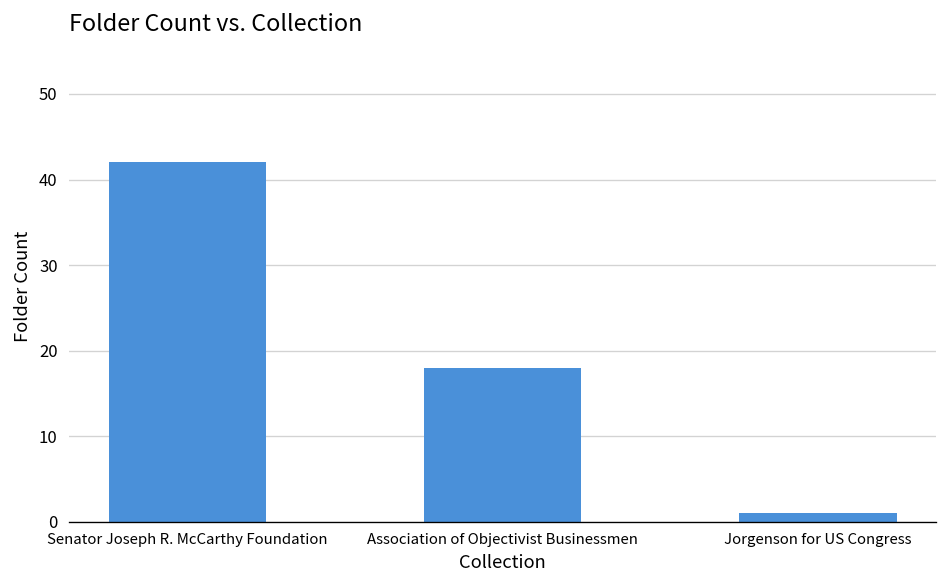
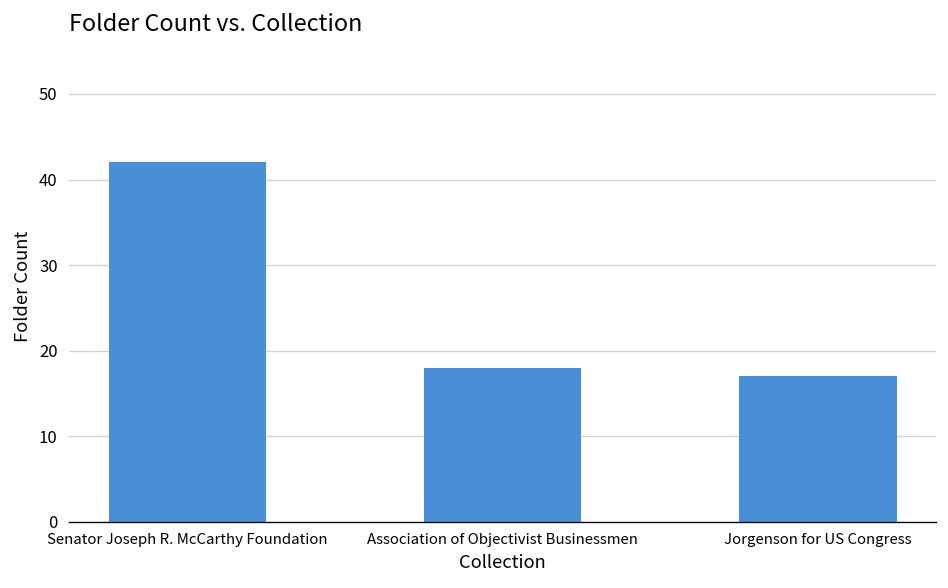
Jorgenson for US Congress: 1 -> 17
